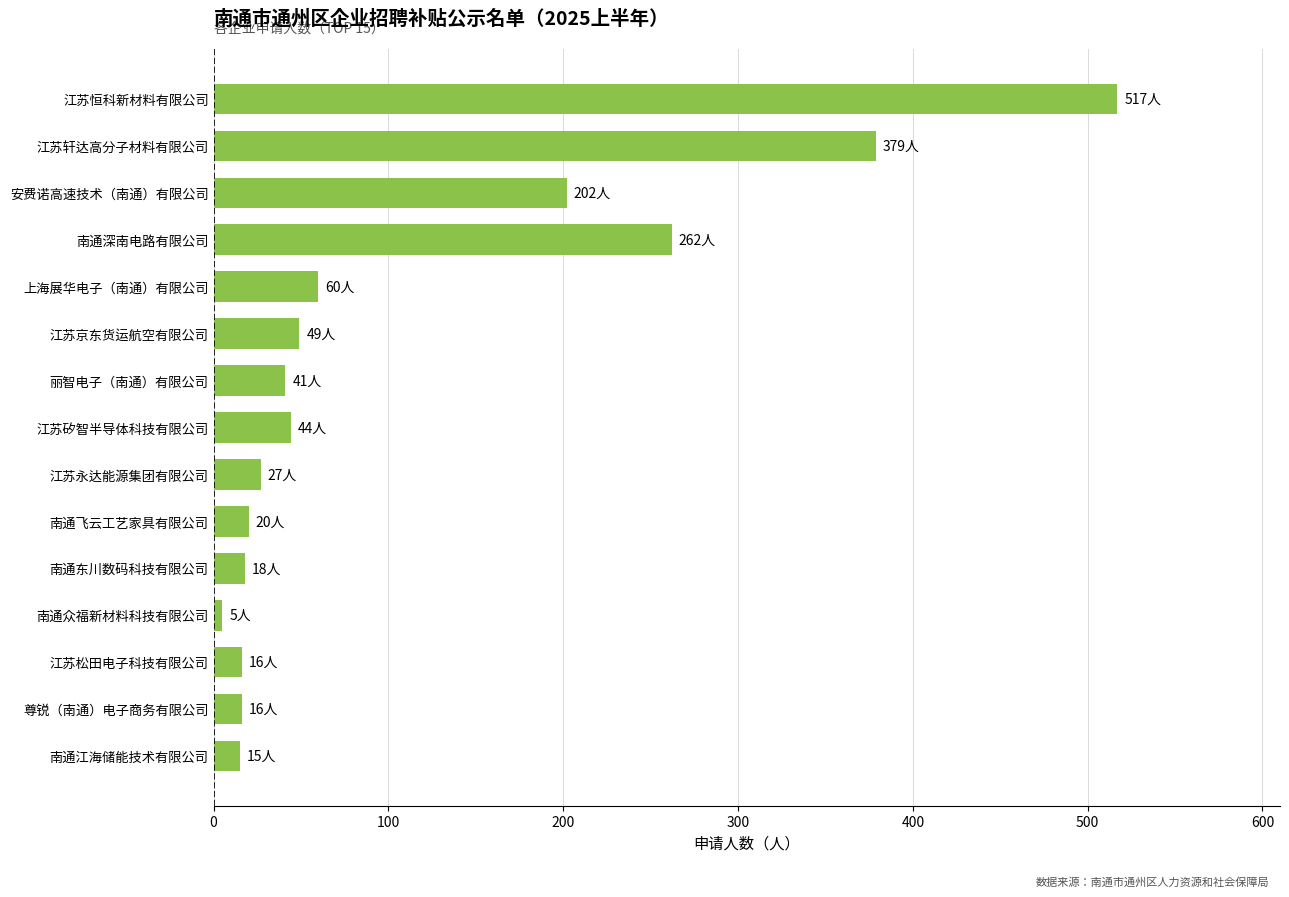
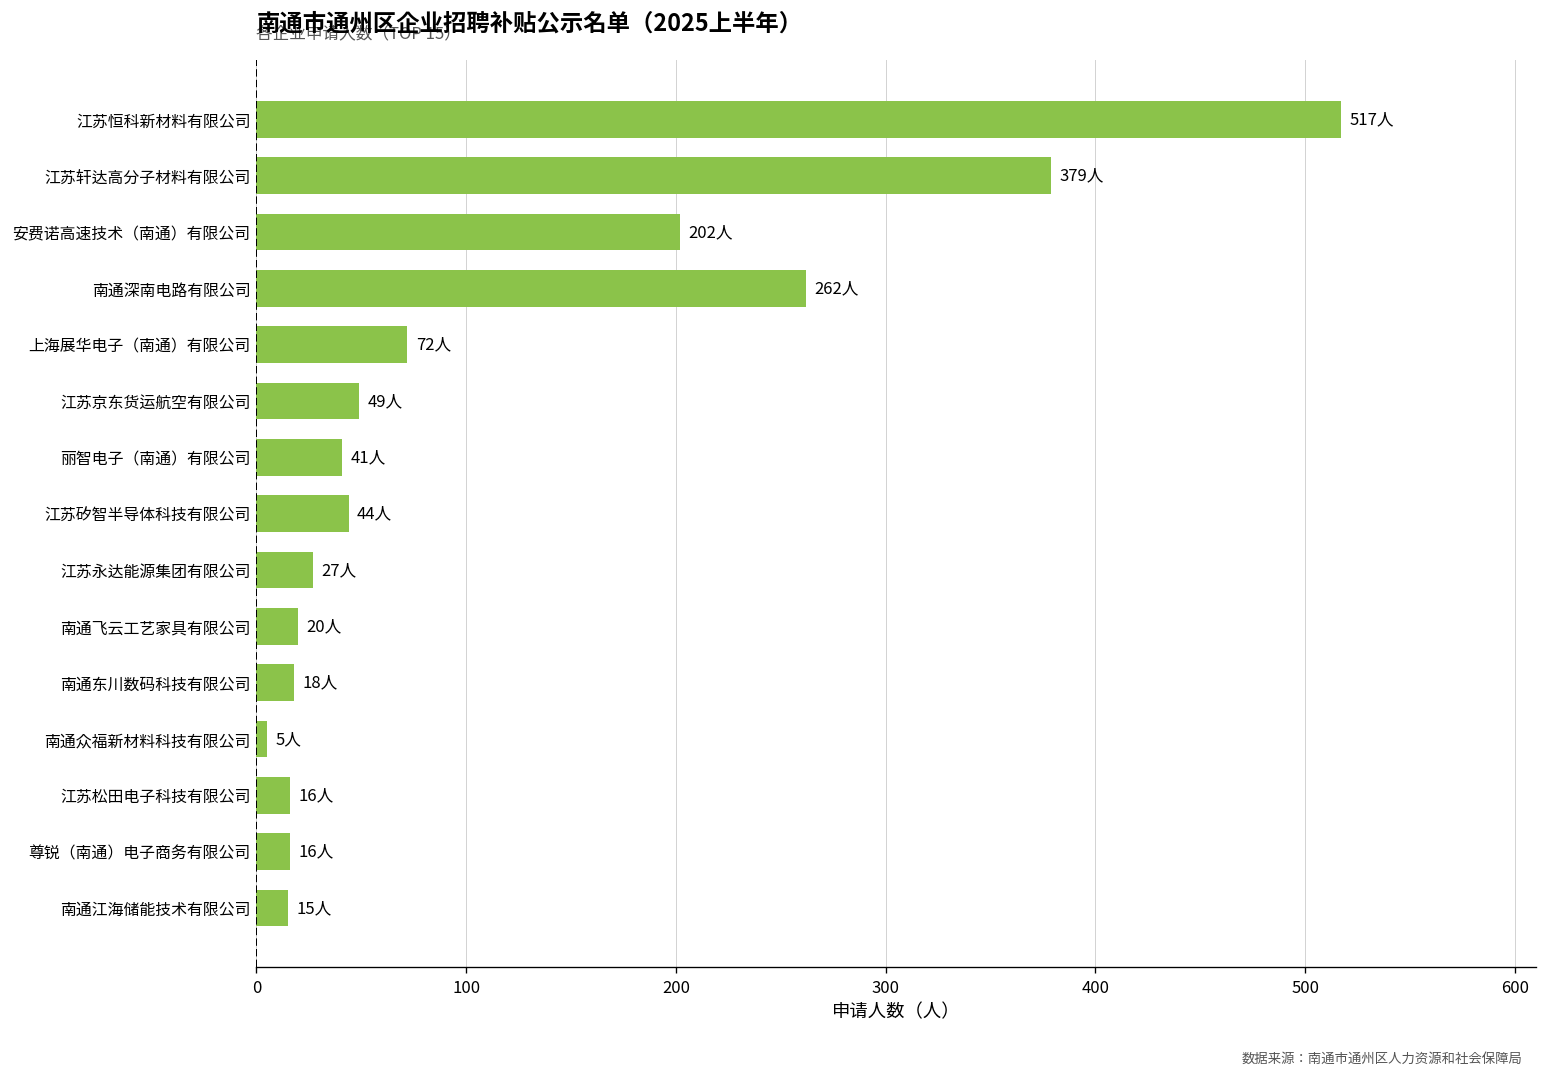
上海展华电子（南通）有限公司: 60人 -> 72人
